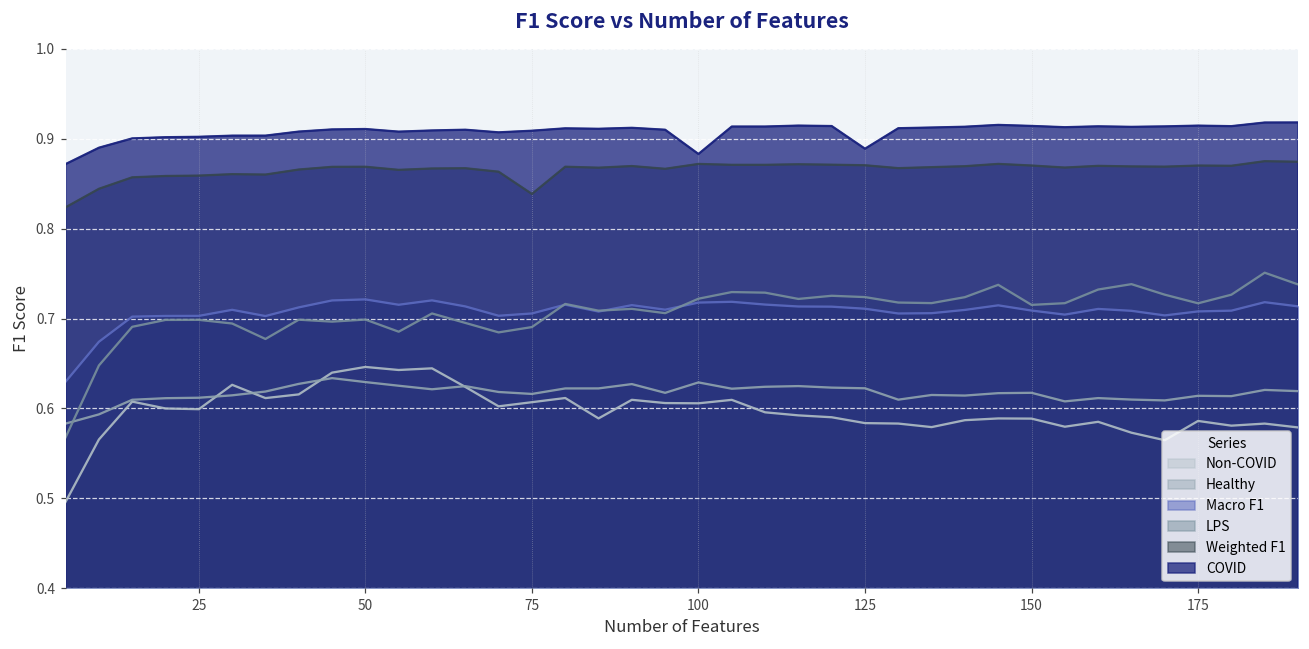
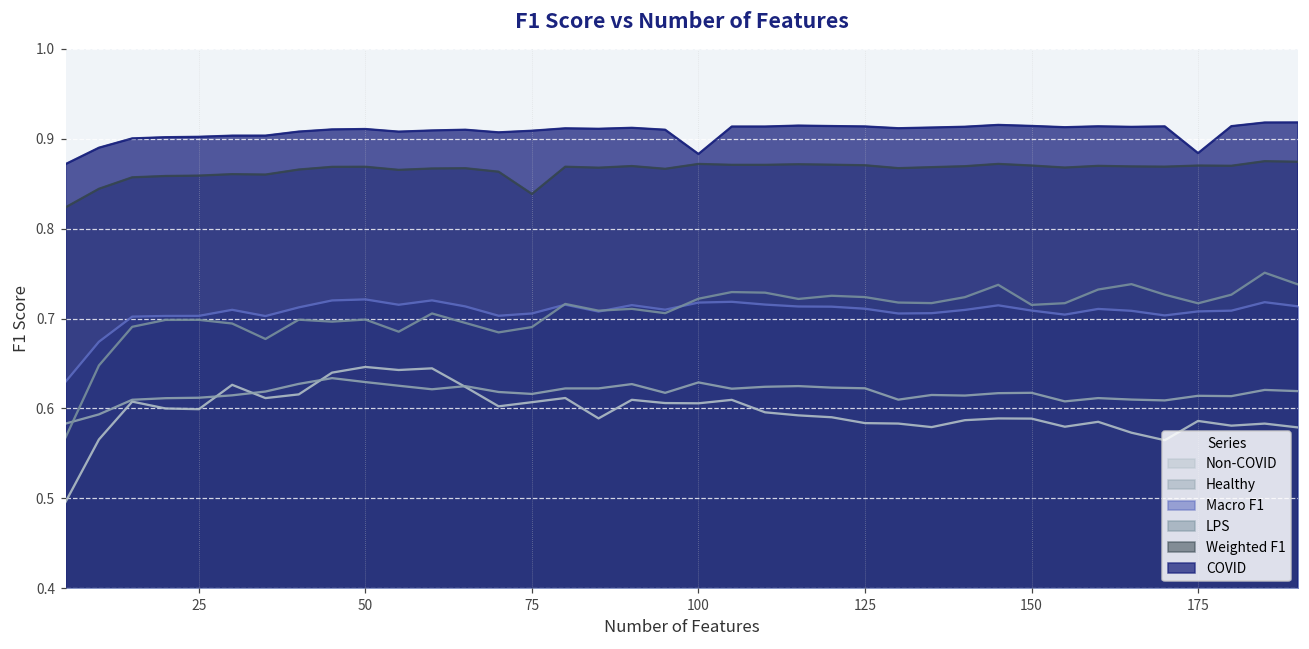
COVID, 125: 0.89 -> 0.91
COVID, 175: 0.91 -> 0.88
